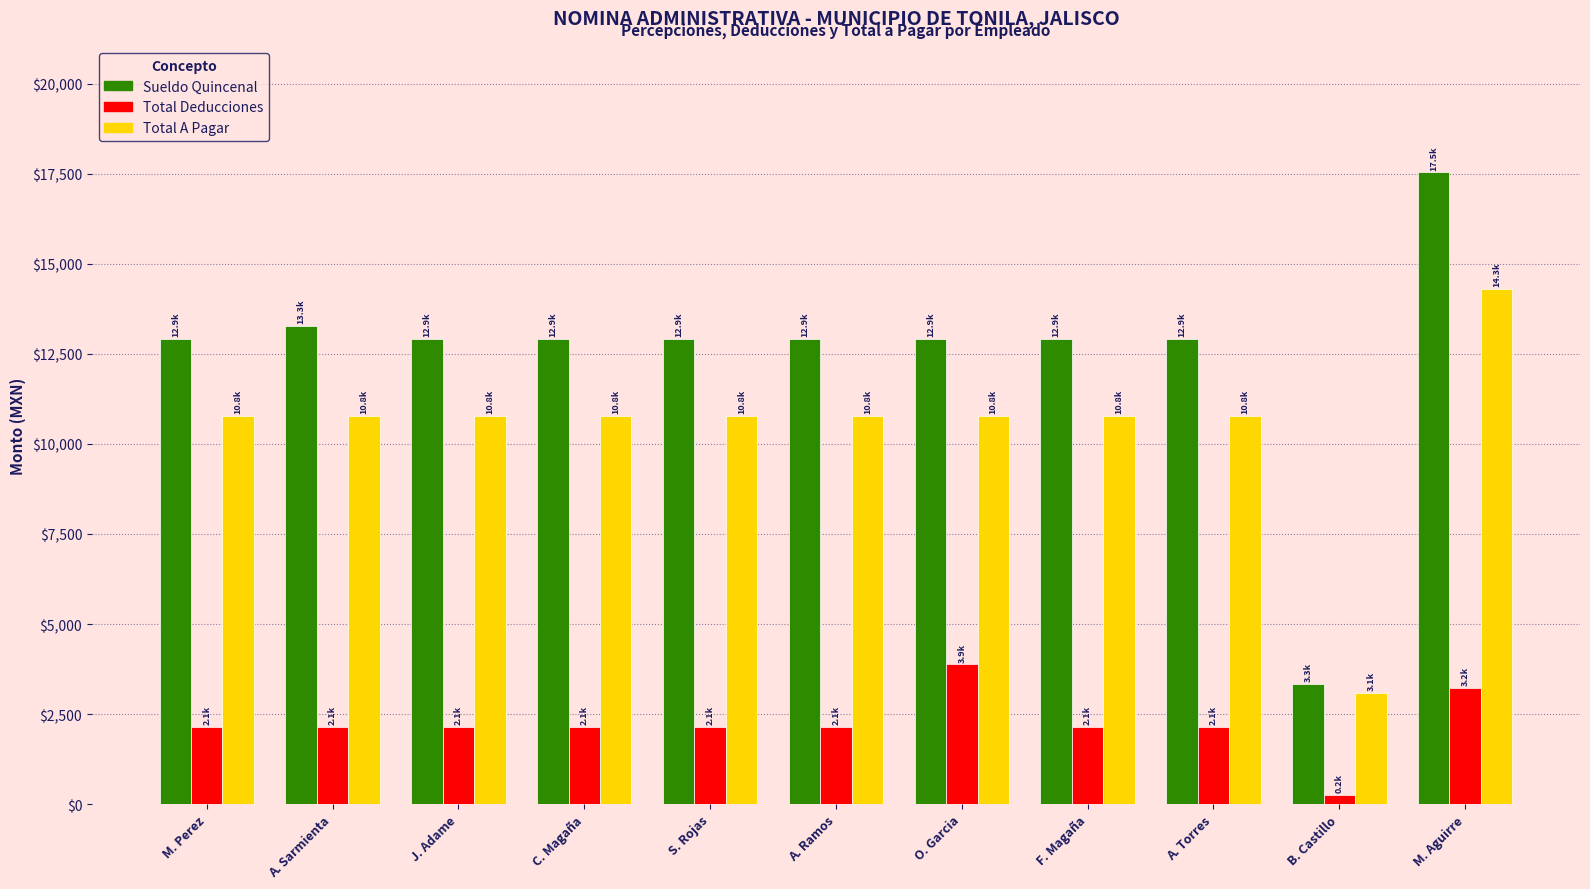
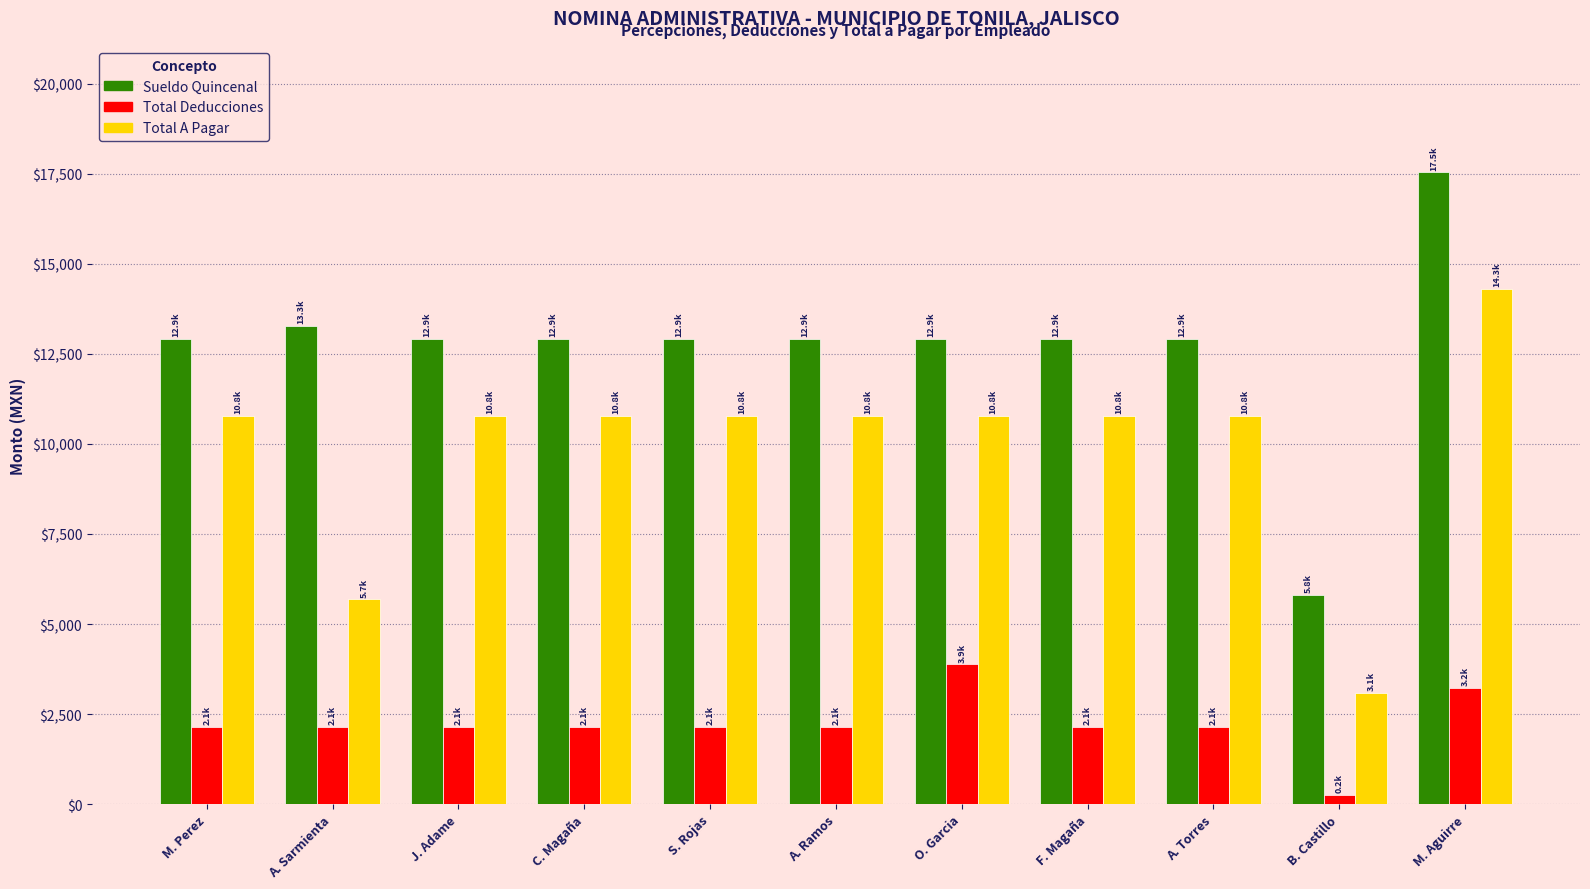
Total A Pagar, A. Sarmienta: 10.8k -> 5.7k
Sueldo Quincenal, B. Castillo: 3.3k -> 5.8k
